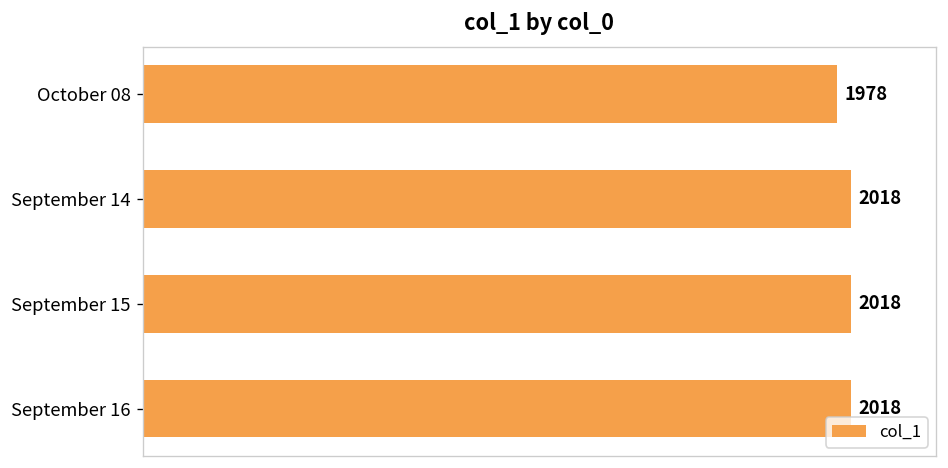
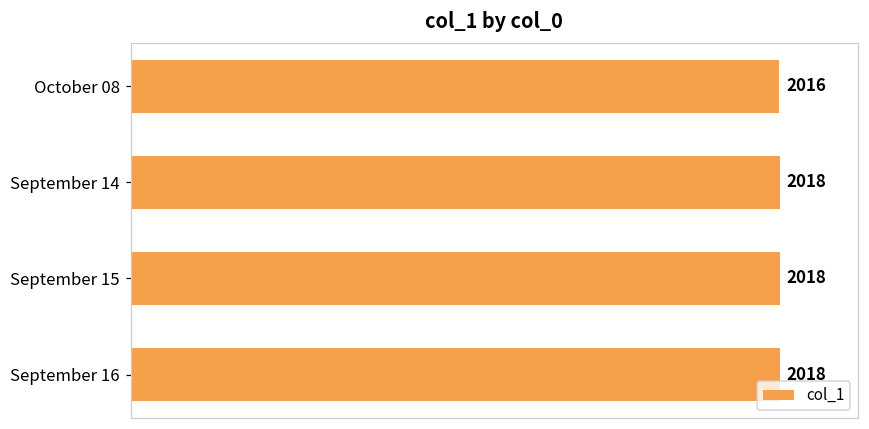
October 08: 1978 -> 2016
